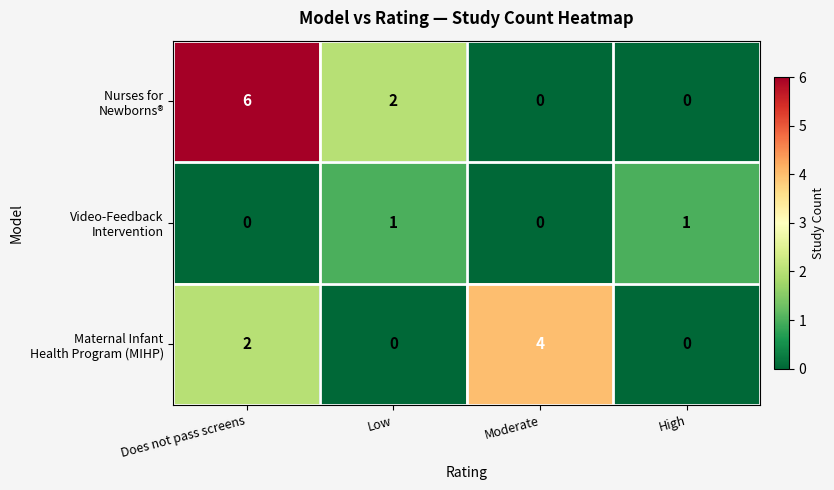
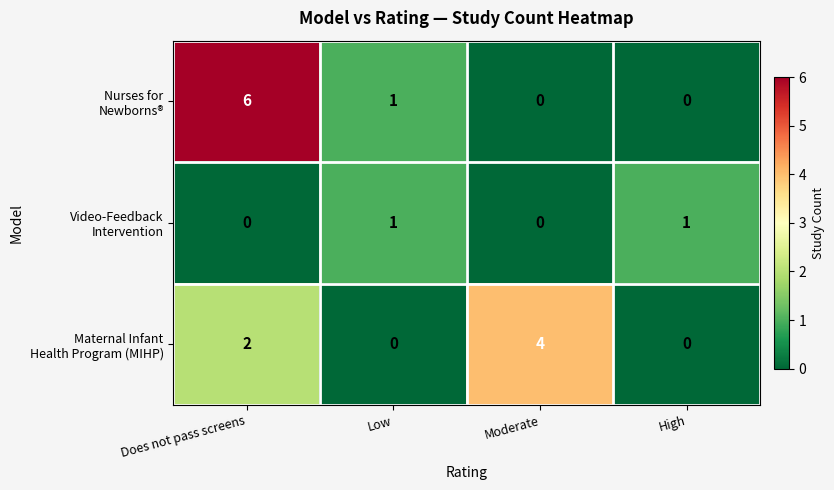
Nurses for Newborns®, Low: 2 -> 1
